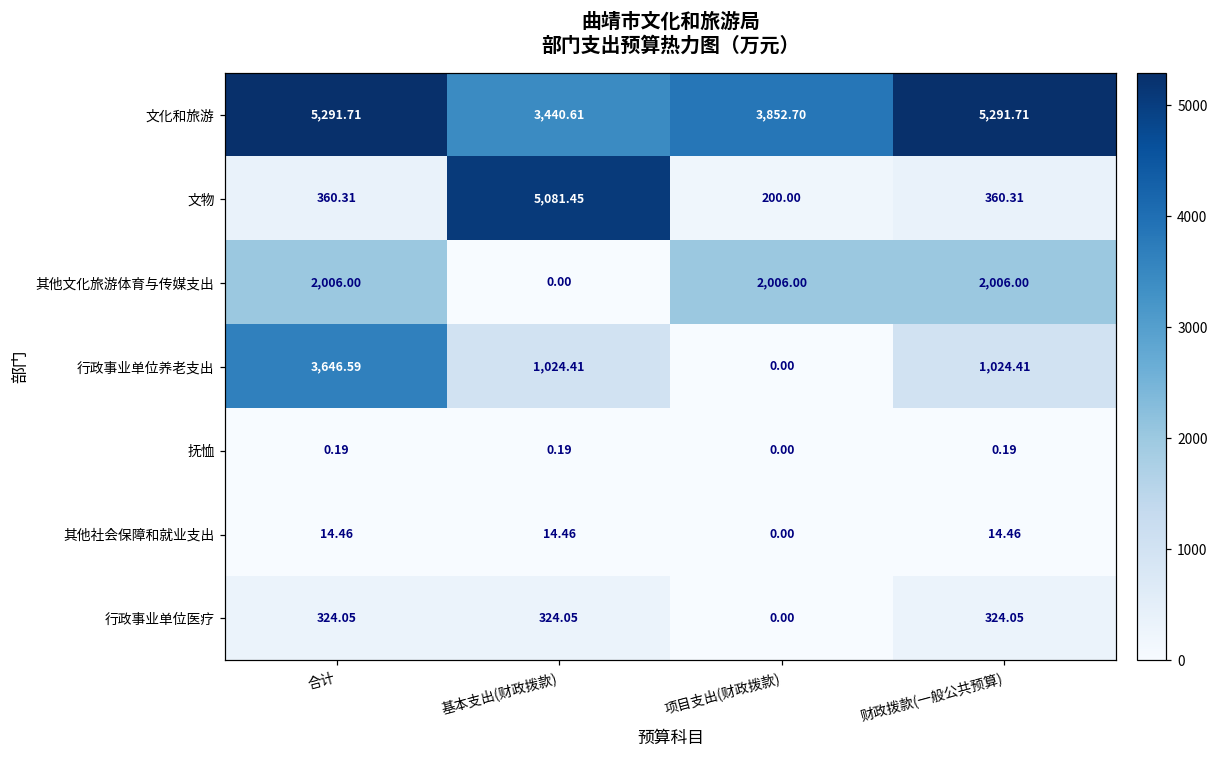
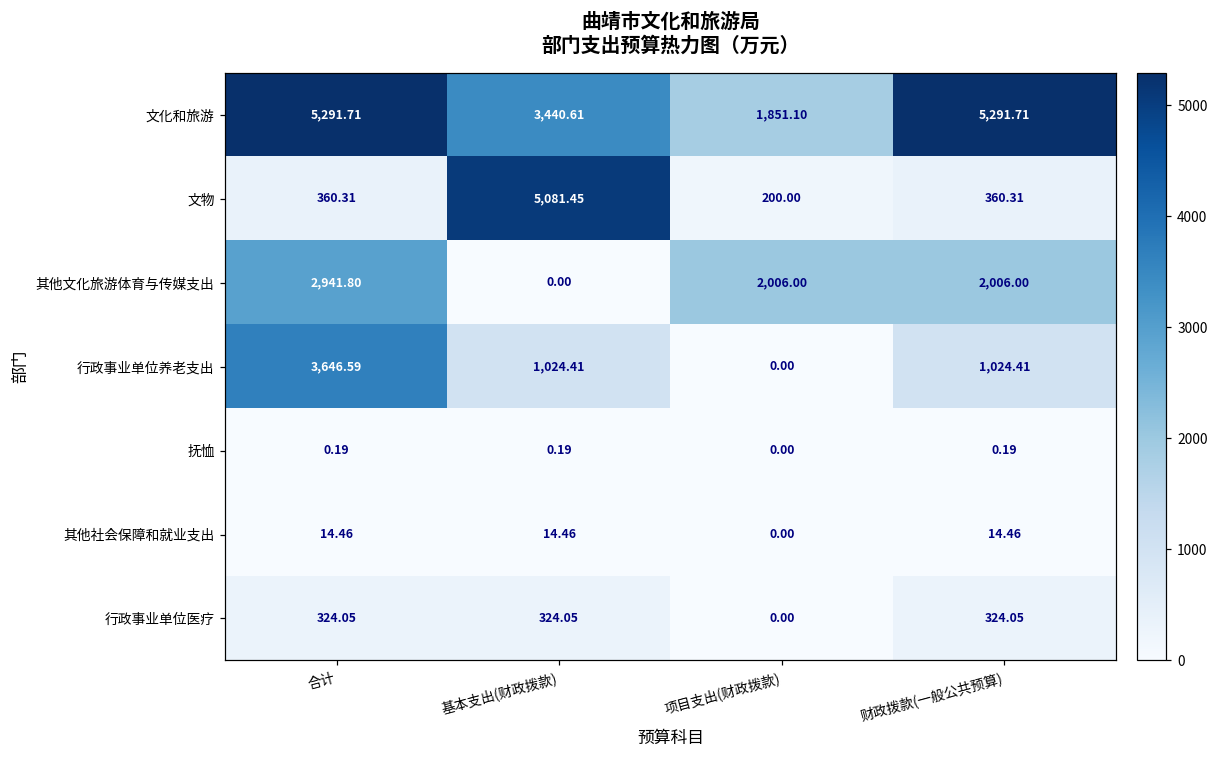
文化和旅游, 项目支出(财政拨款): 3,852.70 -> 1,851.10
其他文化旅游体育与传媒支出, 合计: 2,006.00 -> 2,941.80
